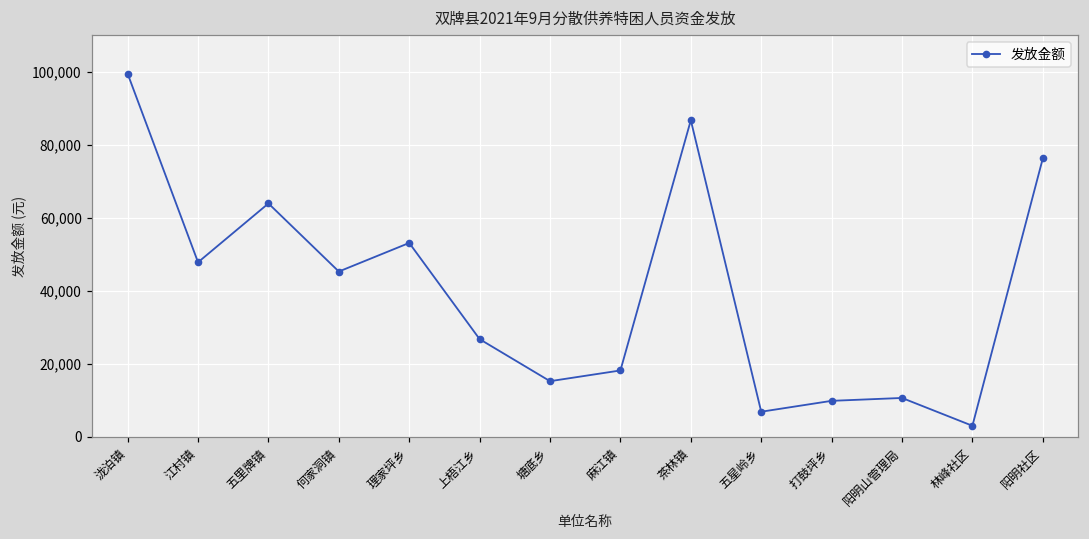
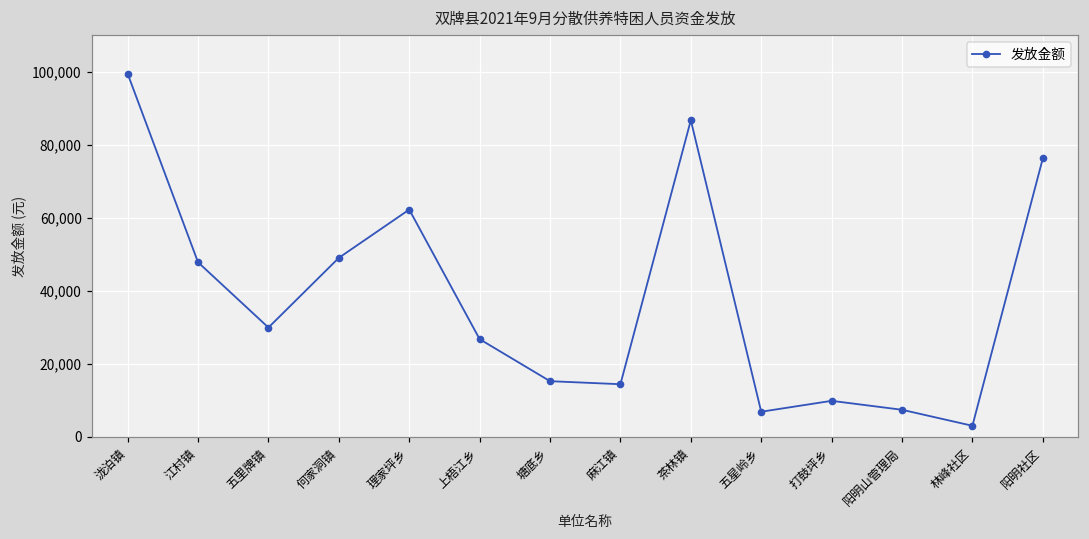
五里牌镇: 64,000 -> 30,000
何家洞镇: 45,000 -> 49,000
理家坪乡: 53,000 -> 62,000
麻江镇: 18,000 -> 14,000
阳明山管理局: 11,000 -> 7,000
